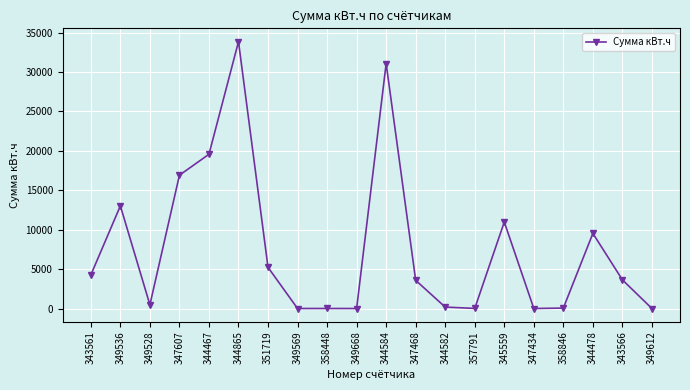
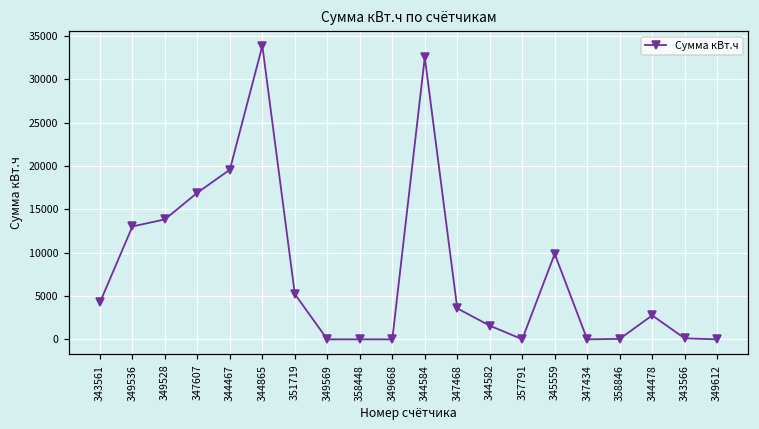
349528: 0 -> 14000
344584: 31000 -> 33000
344582: 0 -> 2000
345559: 11000 -> 10000
344478: 10000 -> 3000
343566: 4000 -> 0
